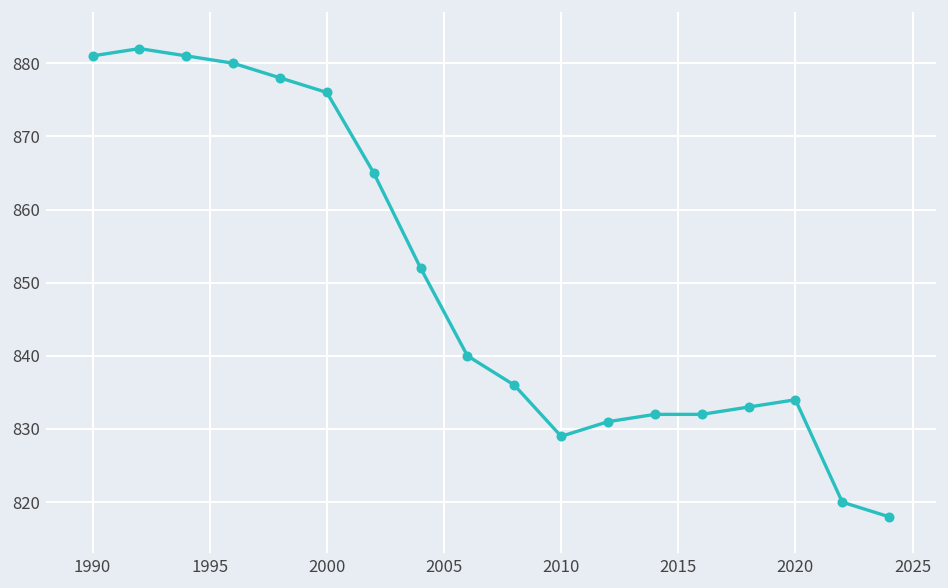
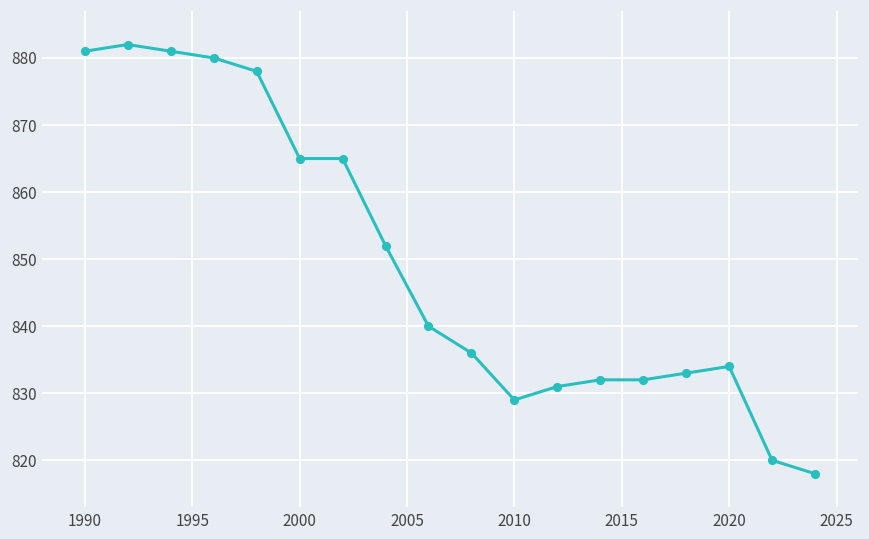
2000: 876 -> 865
